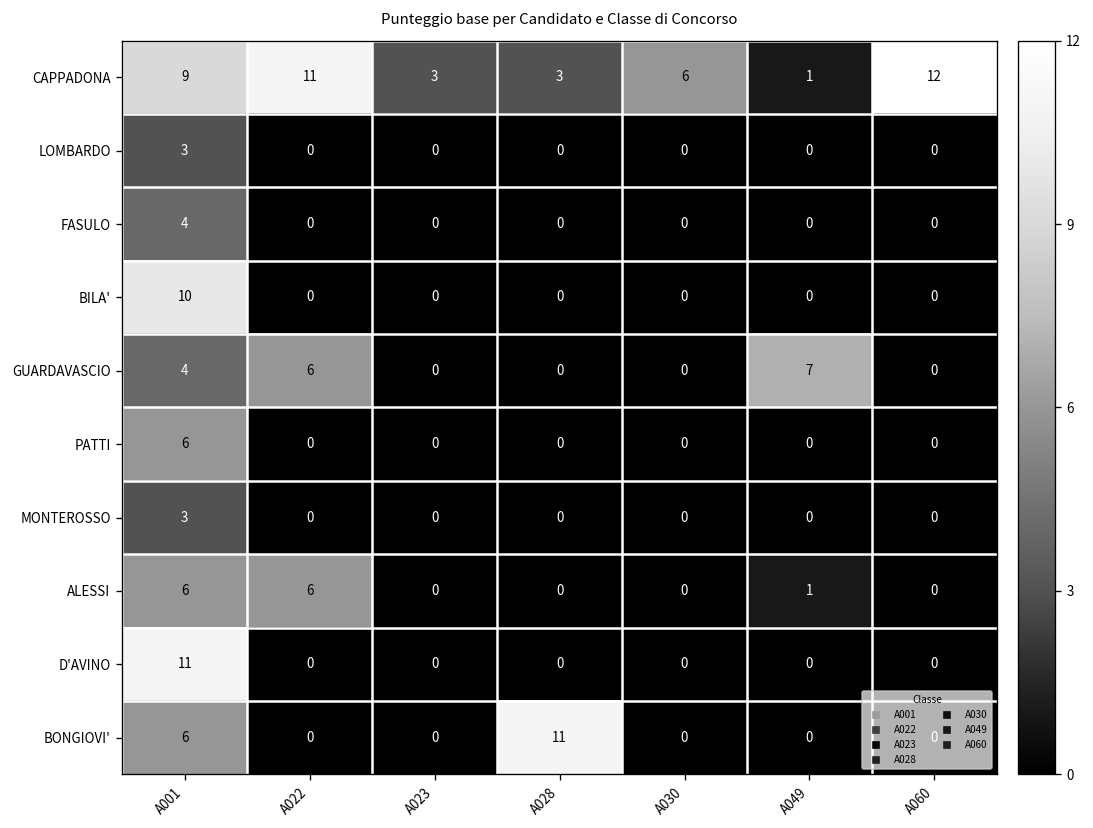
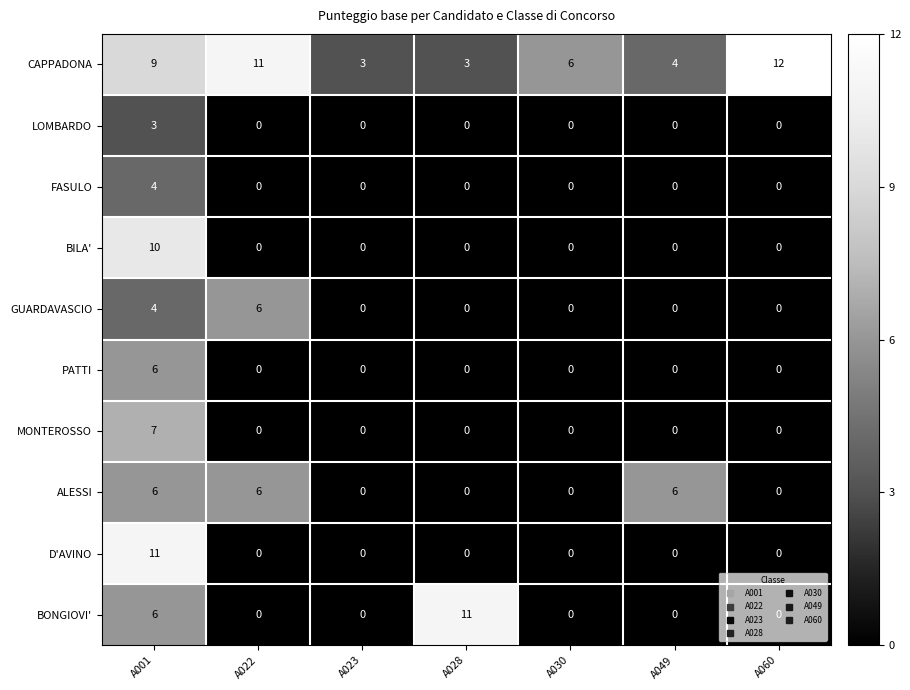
CAPPADONA, A049: 1 -> 4
GUARDAVASCIO, A049: 7 -> 0
MONTEROSSO, A001: 3 -> 7
ALESSI, A049: 1 -> 6
